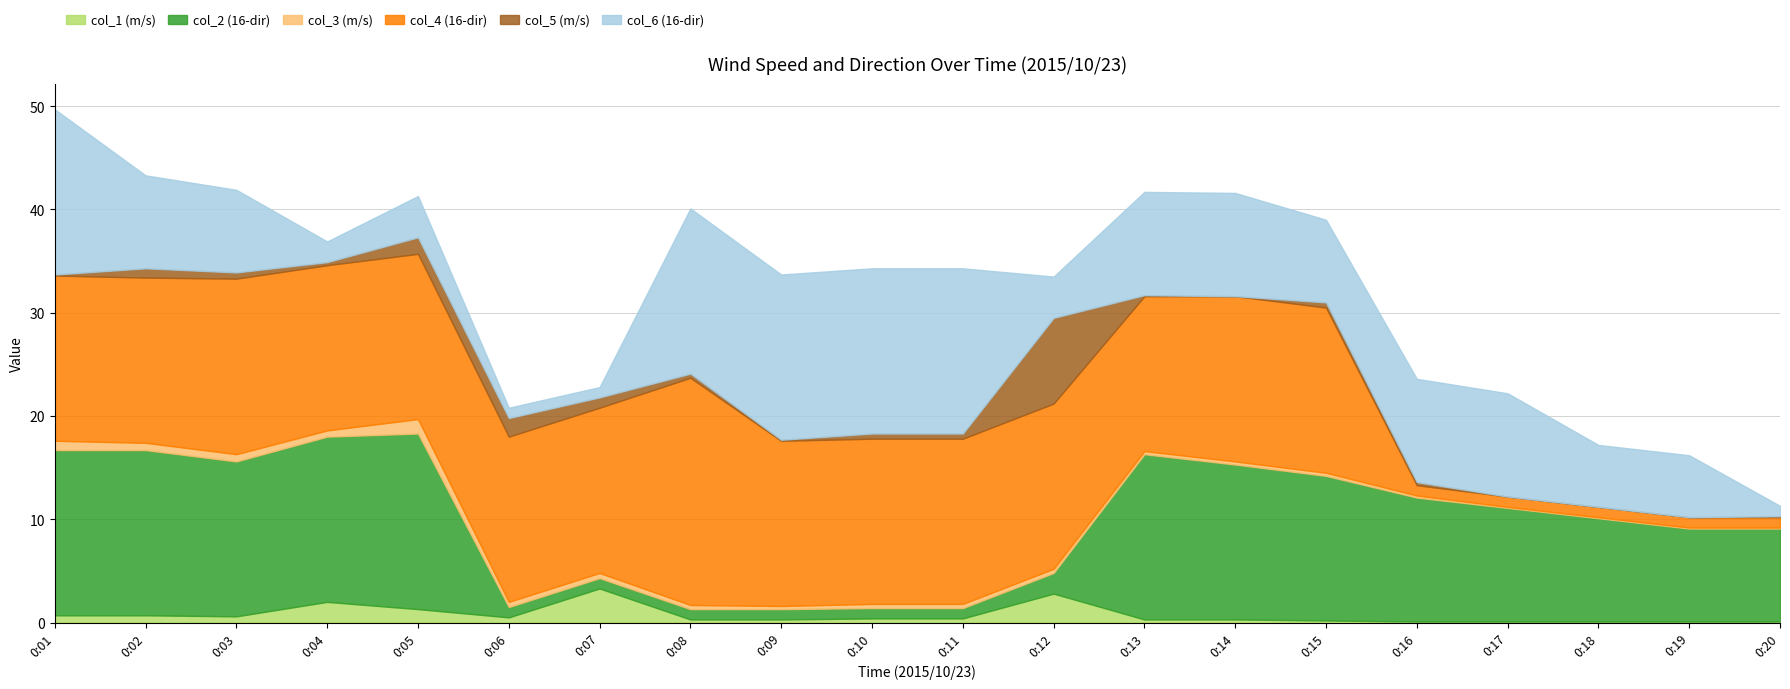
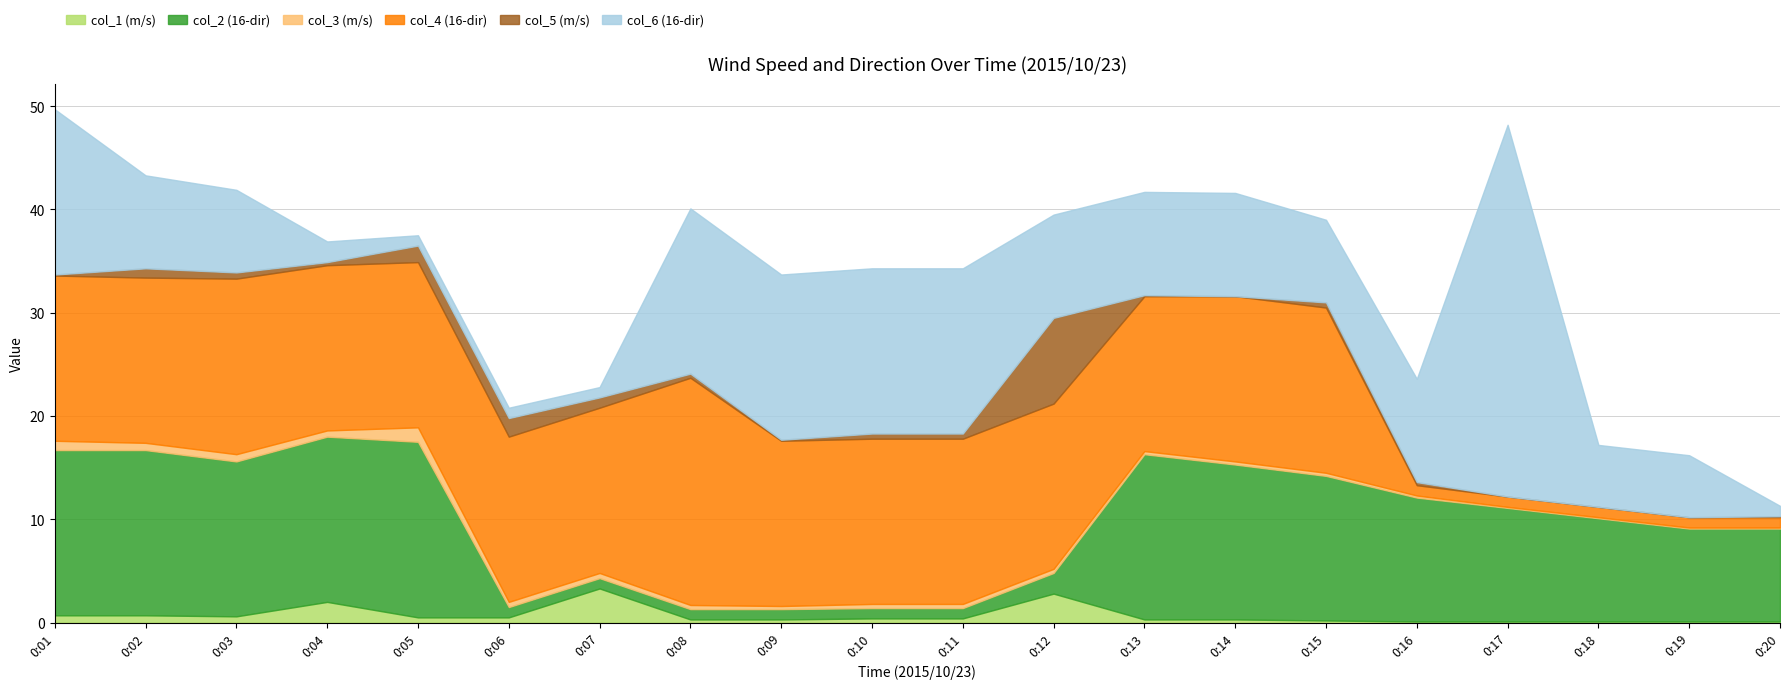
col_1 (m/s), 0:05: 1.3 -> 0.5
col_6 (16-dir), 0:05: 4 -> 1
col_6 (16-dir), 0:12: 4 -> 10
col_6 (16-dir), 0:17: 10 -> 36
